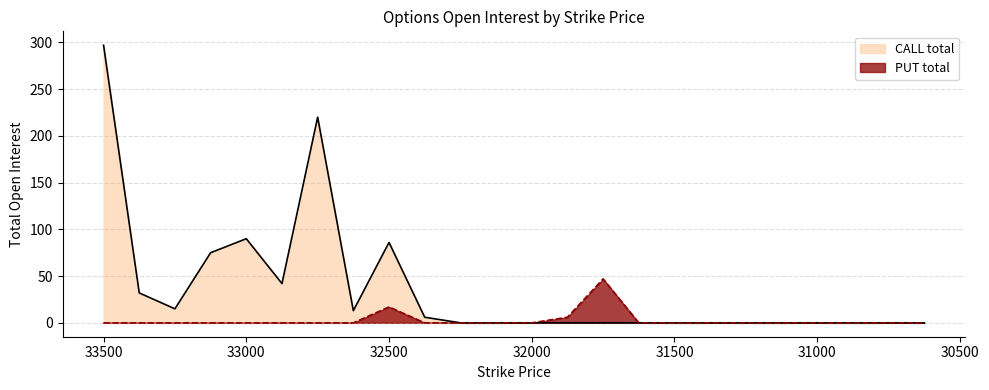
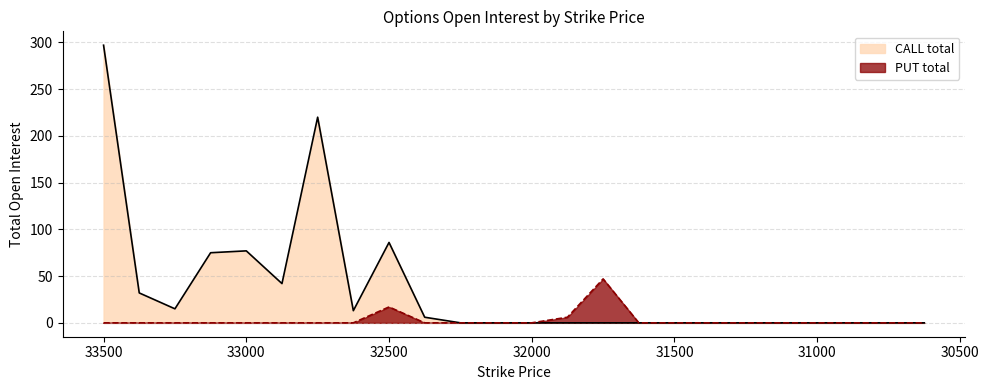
CALL total, 33000: 90 -> 80
